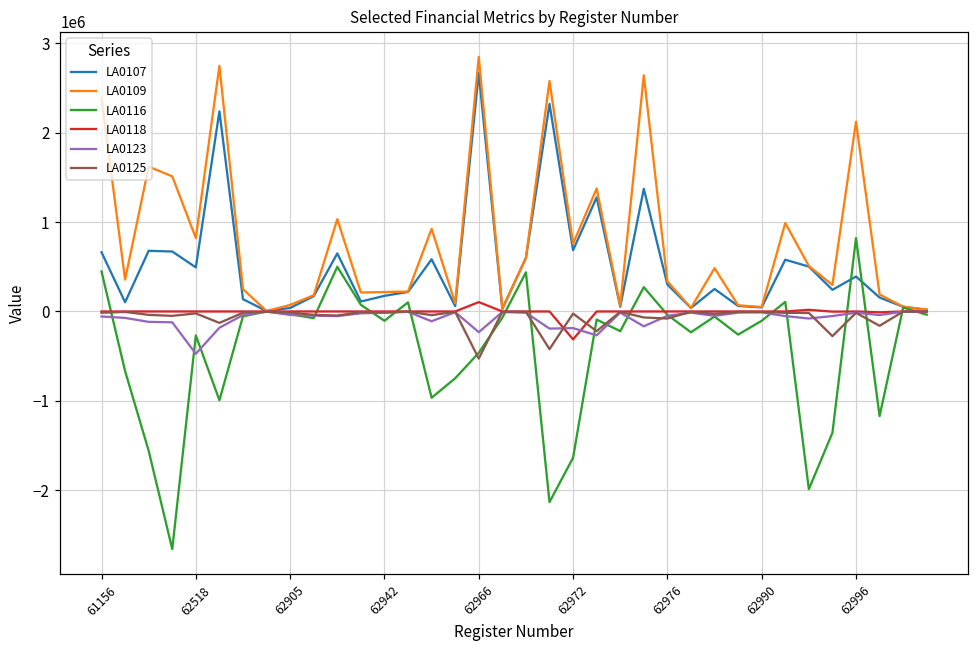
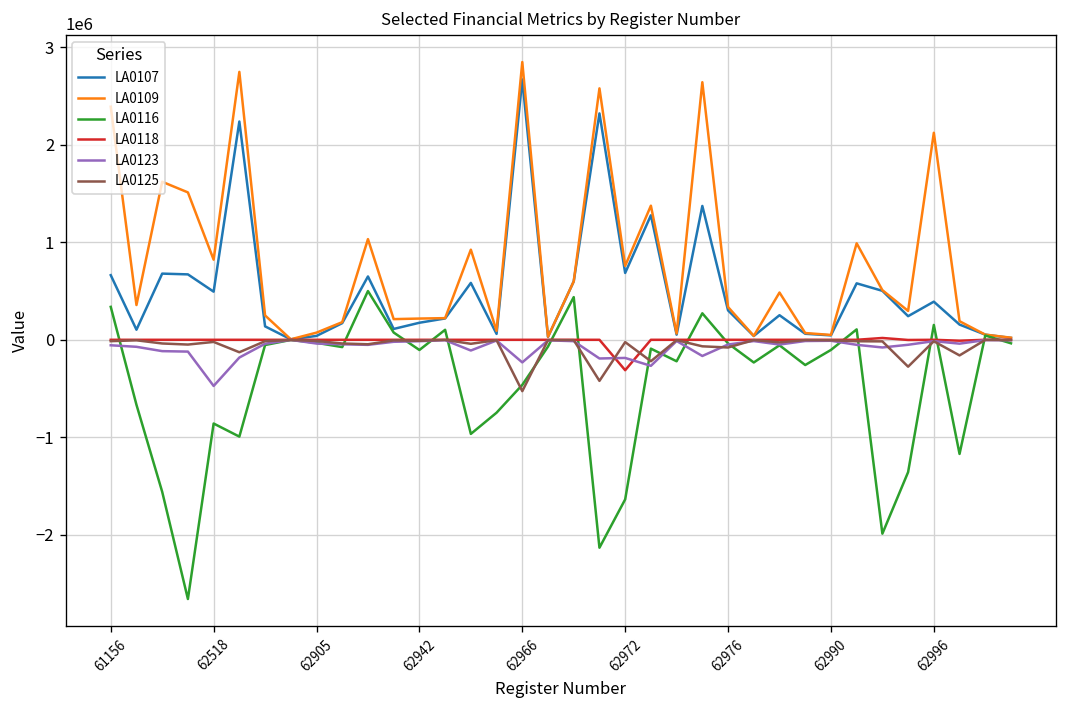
LA0116, 61156: 400000 -> 300000
LA0116, 62518: -300000 -> -900000
LA0118, 62966: 100000 -> 0
LA0116, 62996: 800000 -> 200000
